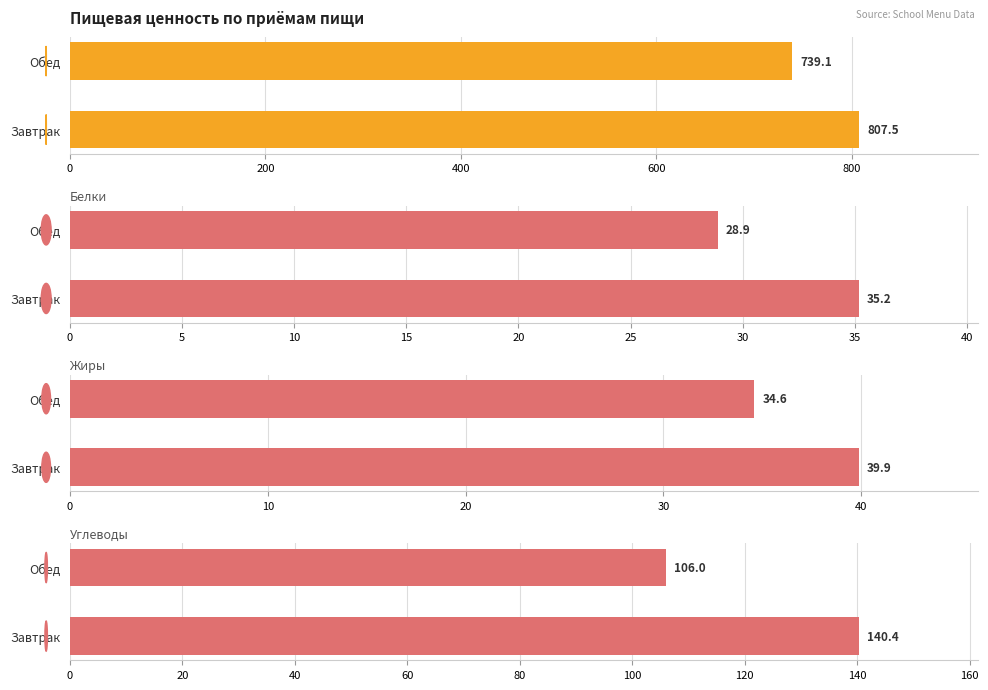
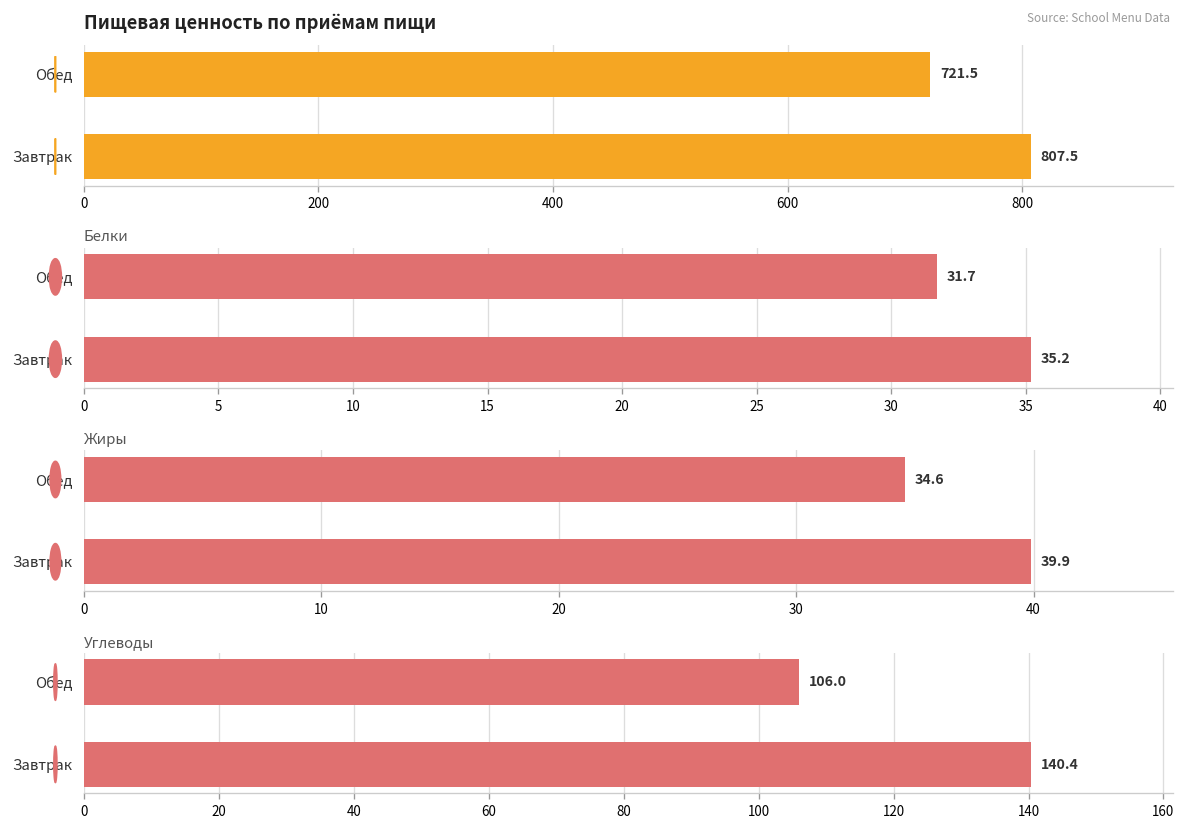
Пищевая ценность по приёмам пищи, Обед: 739.1 -> 721.5
Белки, Обед: 28.9 -> 31.7
